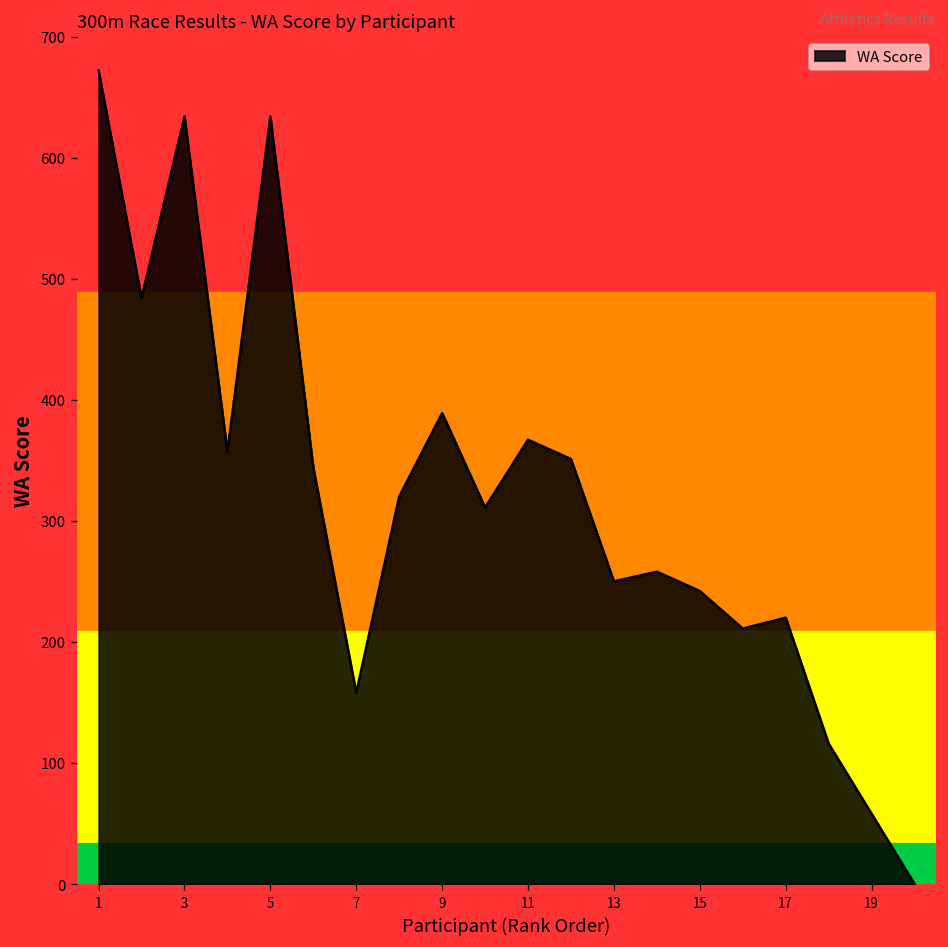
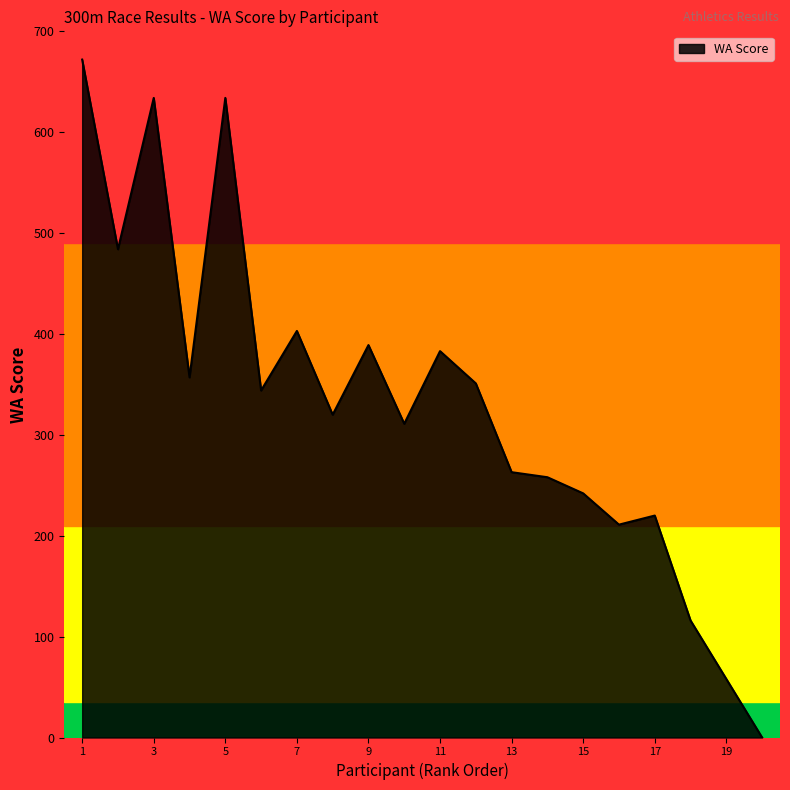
7: 158 -> 403
11: 367 -> 383
13: 250 -> 263
